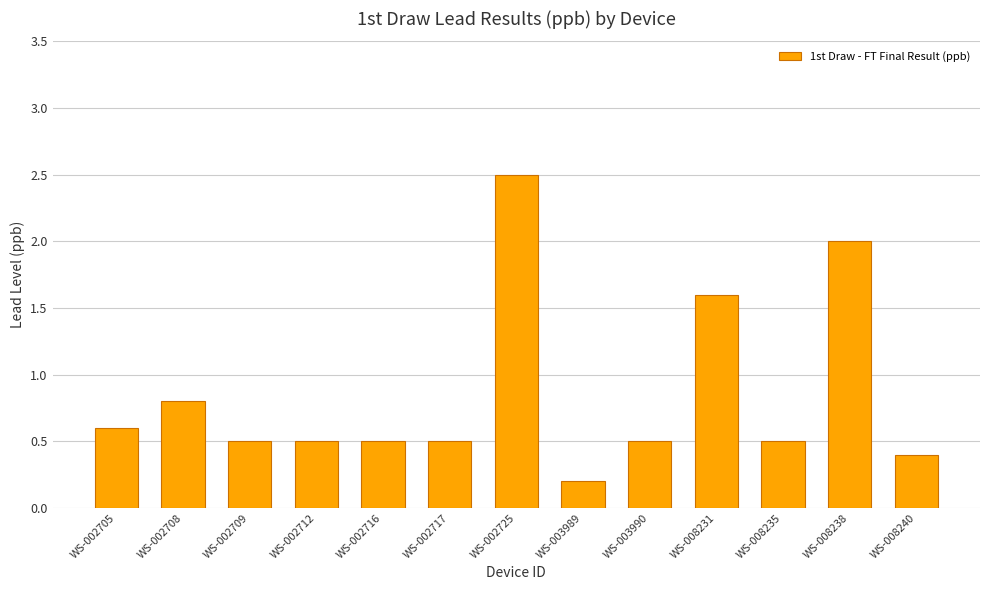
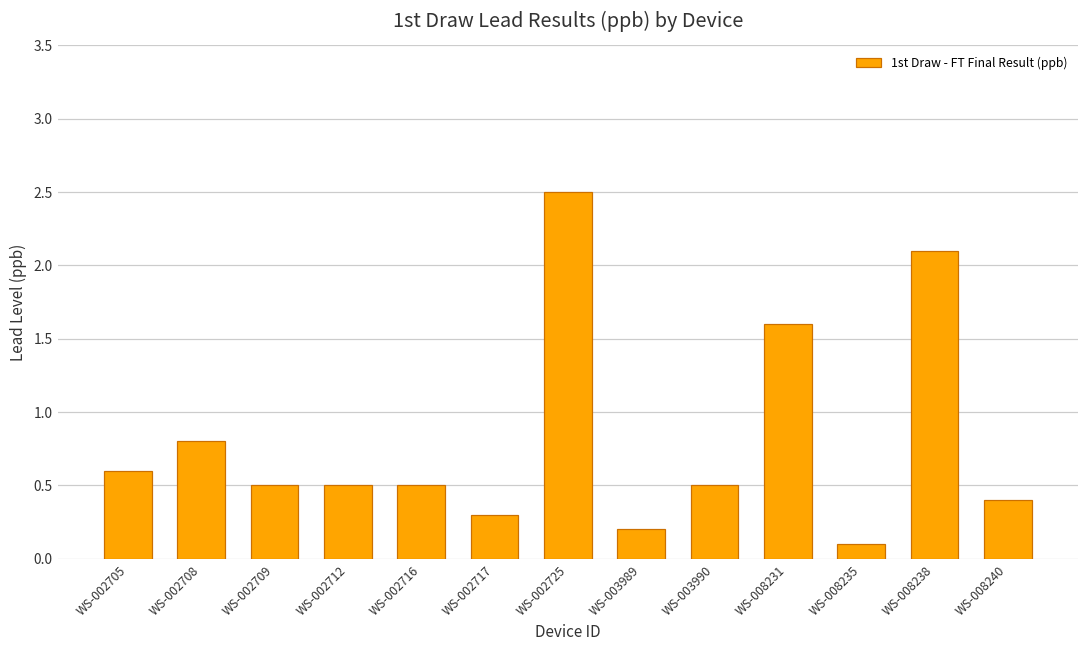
WS-002717: 0.5 -> 0.3
WS-008235: 0.5 -> 0.1
WS-008238: 2.0 -> 2.1
